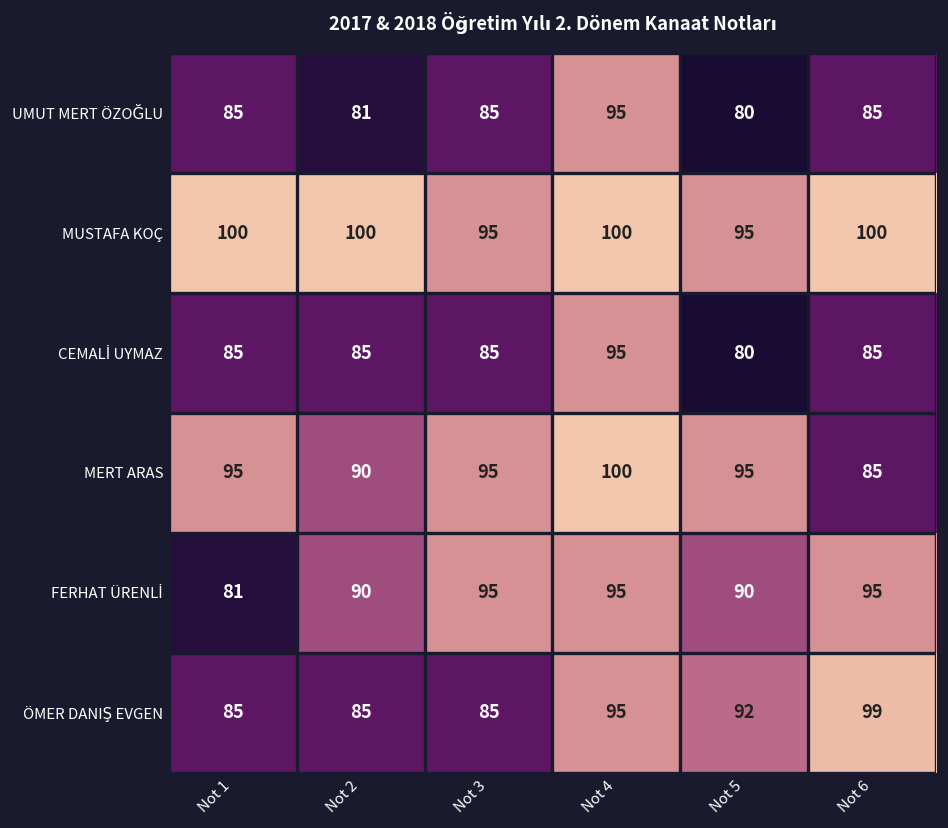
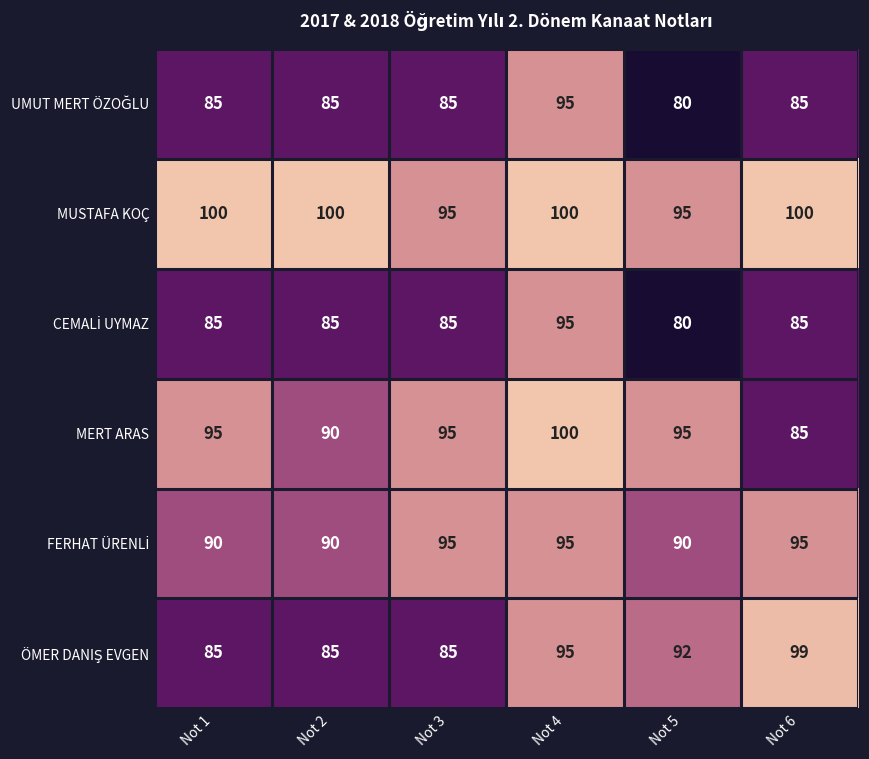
UMUT MERT ÖZOĞLU, Not 2: 81 -> 85
FERHAT ÜRENLİ, Not 1: 81 -> 90
